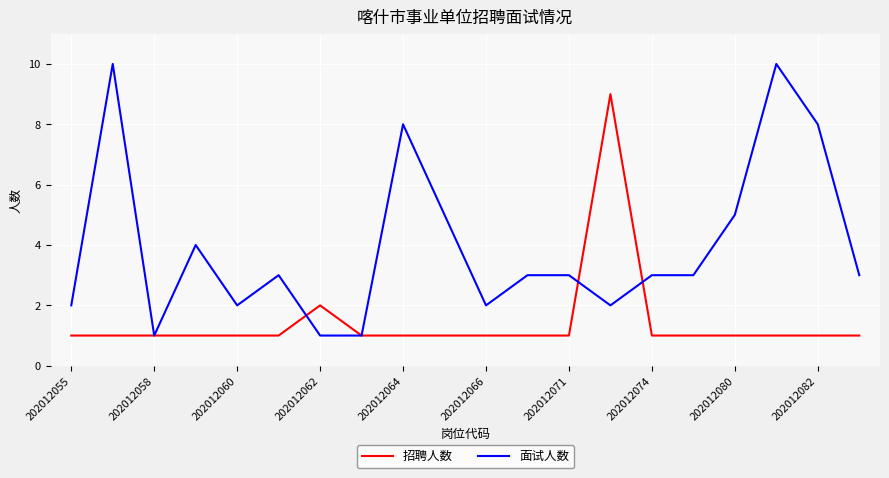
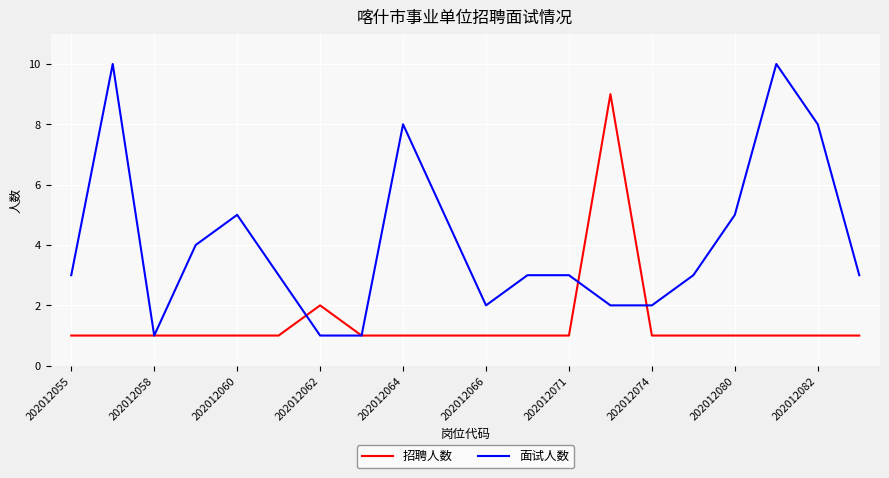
面试人数, 202012055: 2 -> 3
面试人数, 202012060: 2 -> 5
面试人数, 202012074: 3 -> 2
